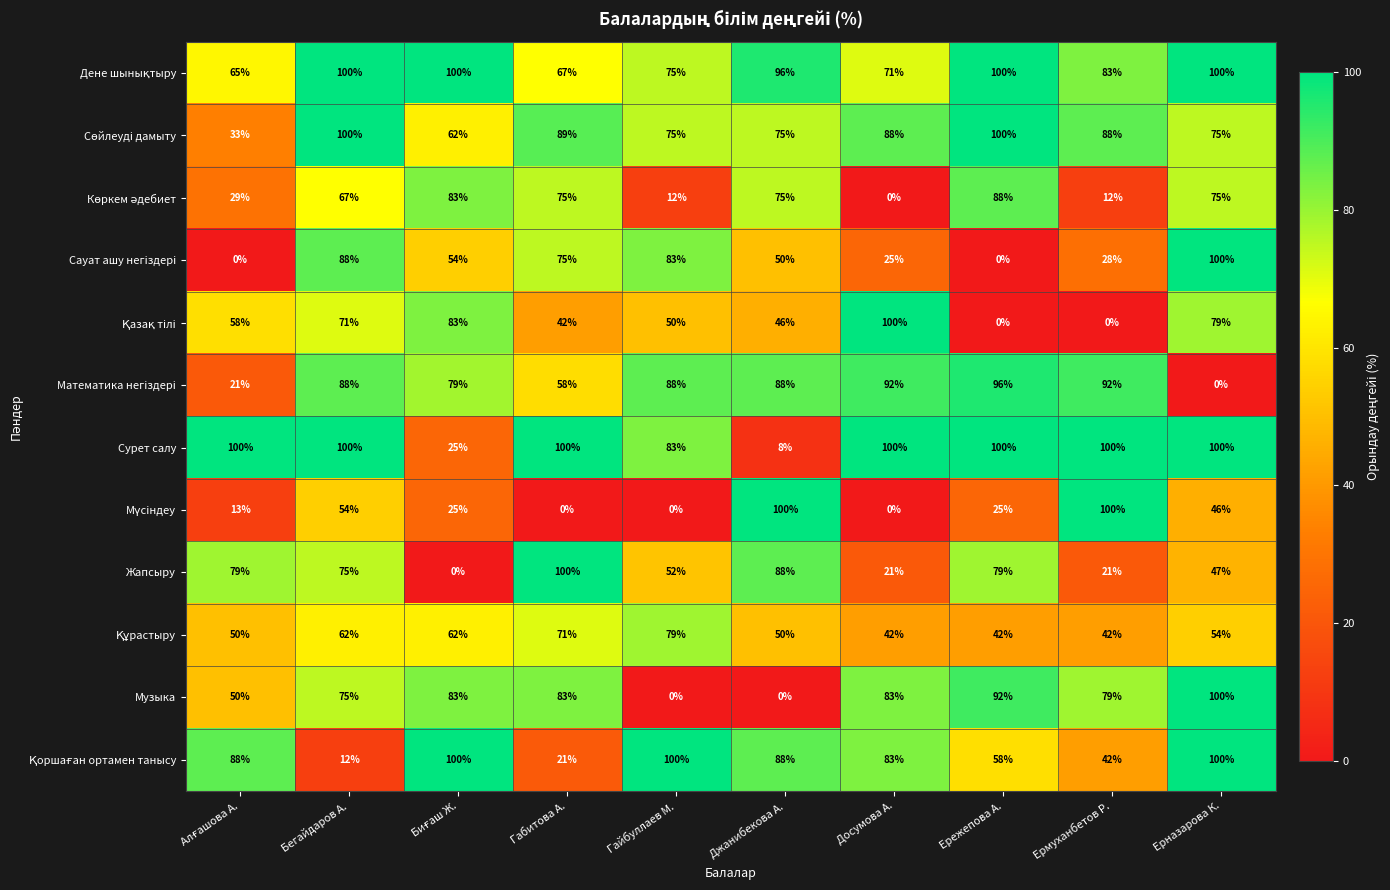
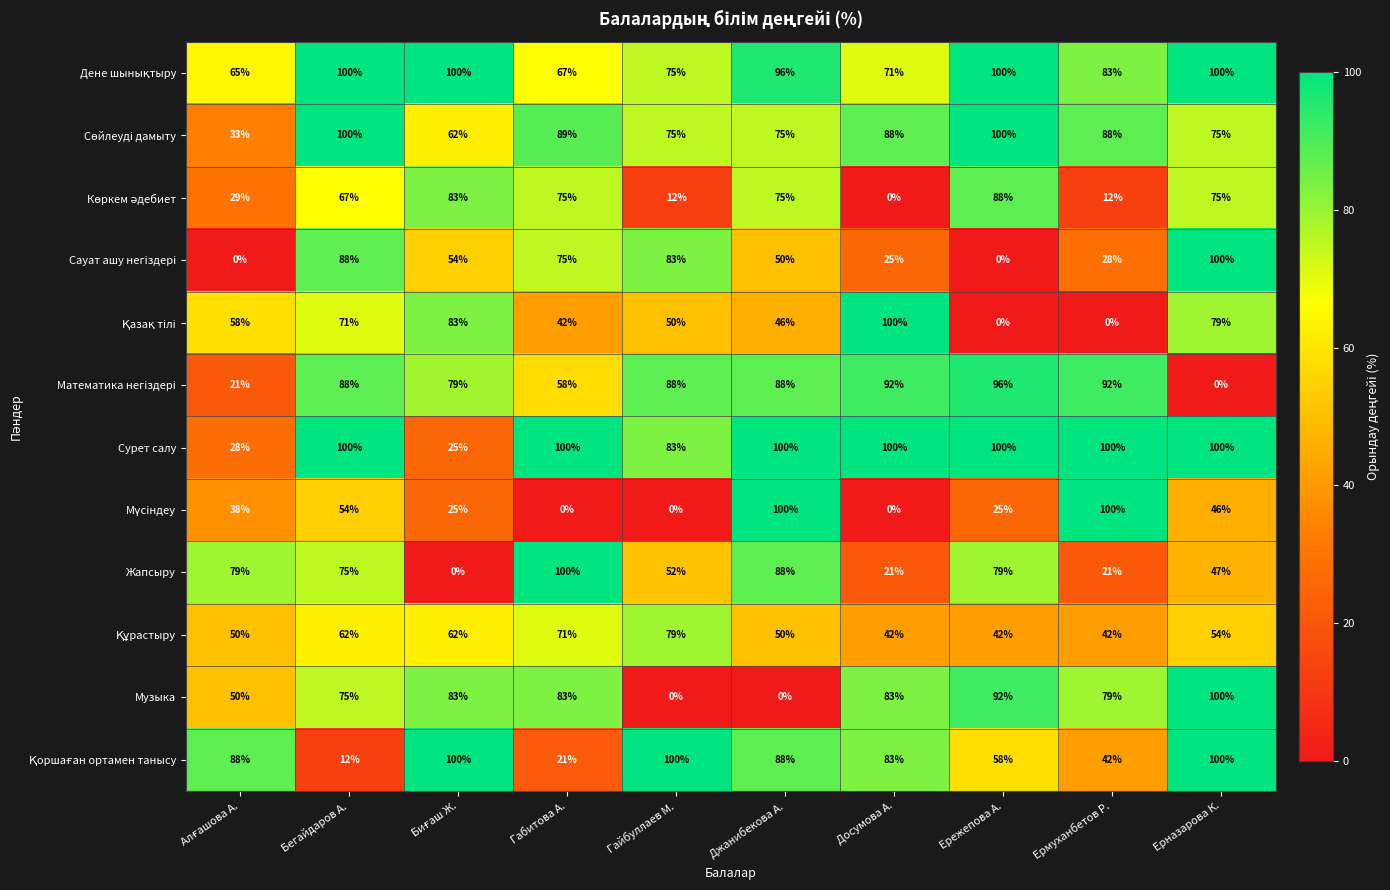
Сурет салу, Алғашова А.: 100% -> 28%
Сурет салу, Джанибекова А.: 8% -> 100%
Мүсіндеу, Алғашова А.: 13% -> 38%
